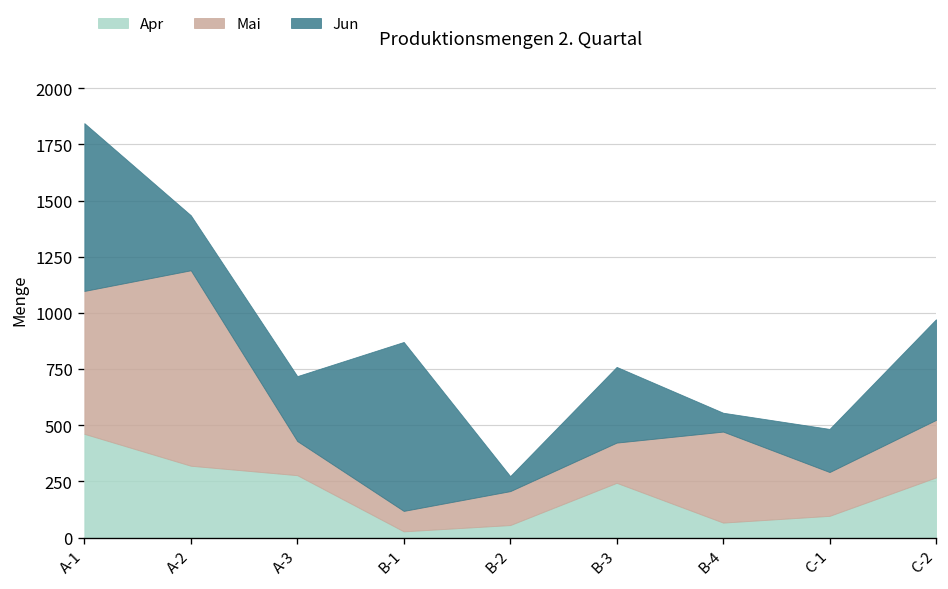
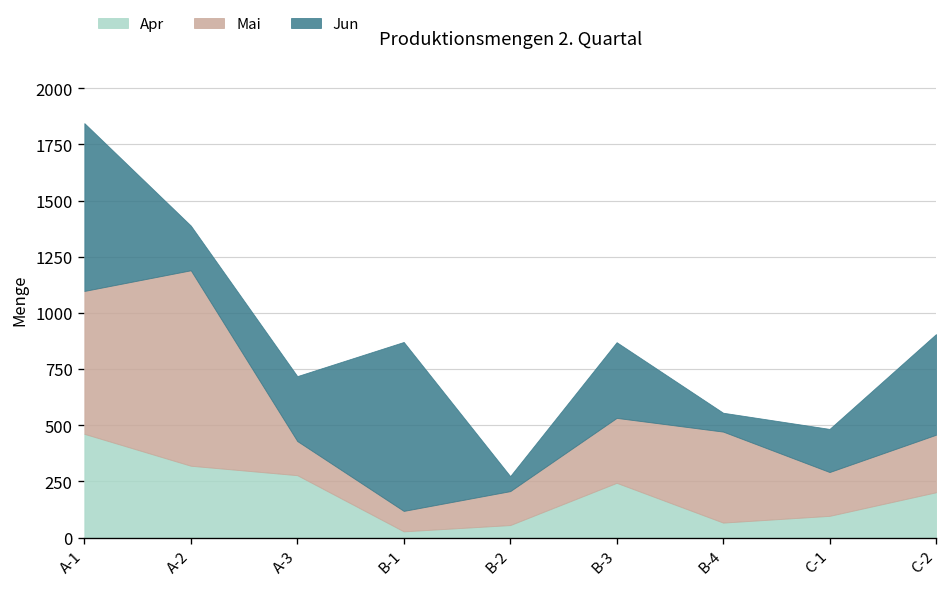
Jun, A-2: 250 -> 200
Mai, B-3: 180 -> 290
Apr, C-2: 270 -> 200
